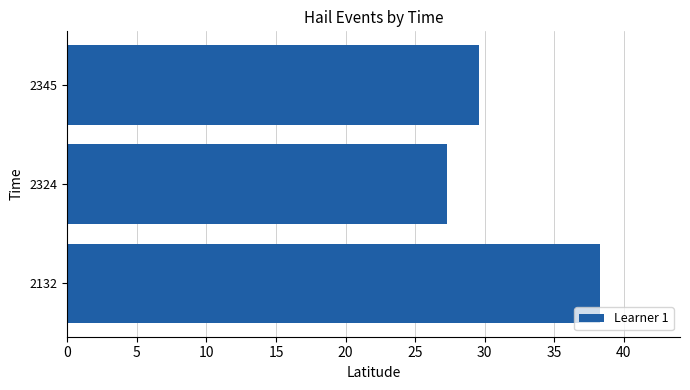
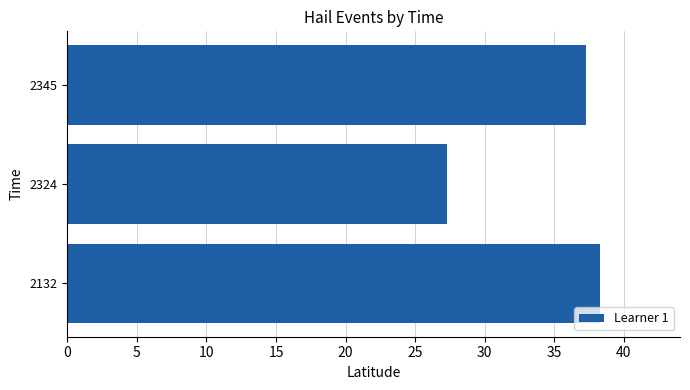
2345: 29.6 -> 37.3
